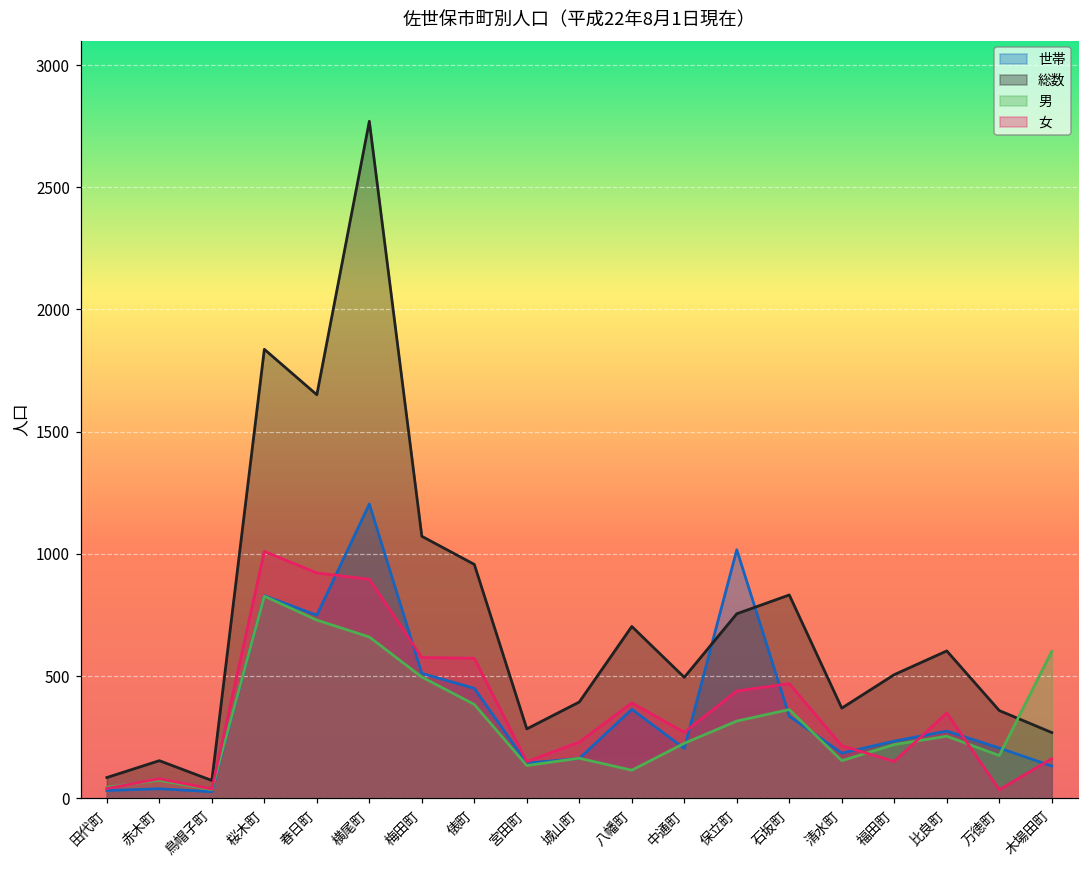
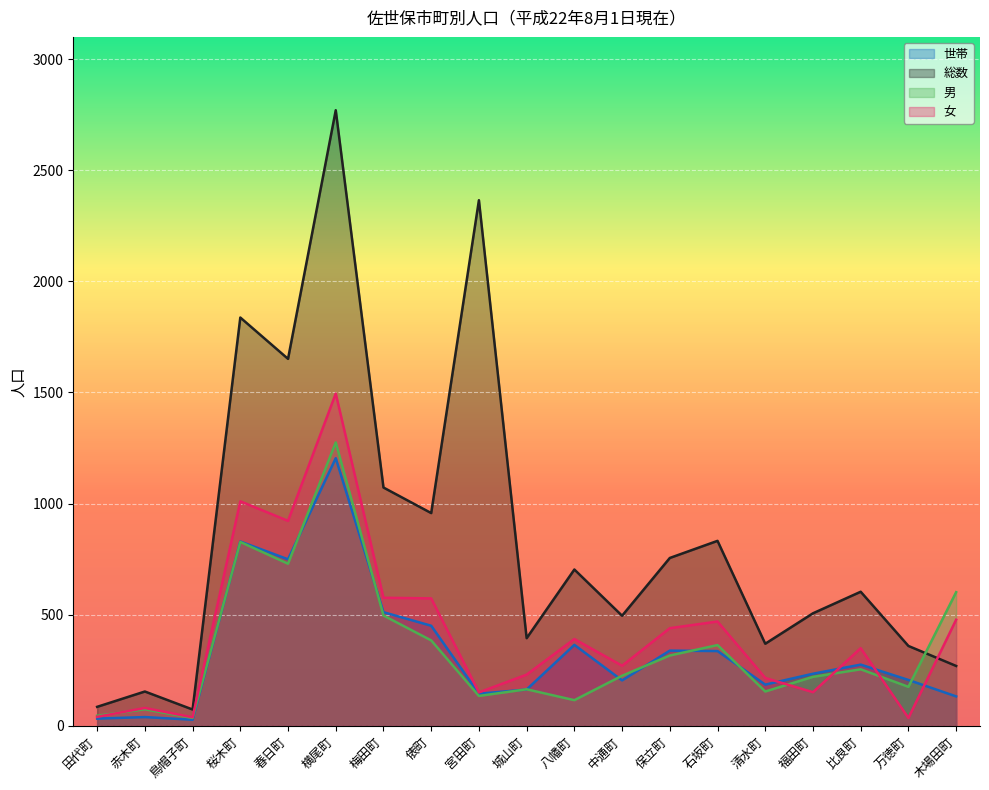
男, 横尾町: 660 -> 1280
女, 横尾町: 900 -> 1500
総数, 宮田町: 280 -> 2370
世帯, 保立町: 1020 -> 340
女, 木場田町: 160 -> 480
